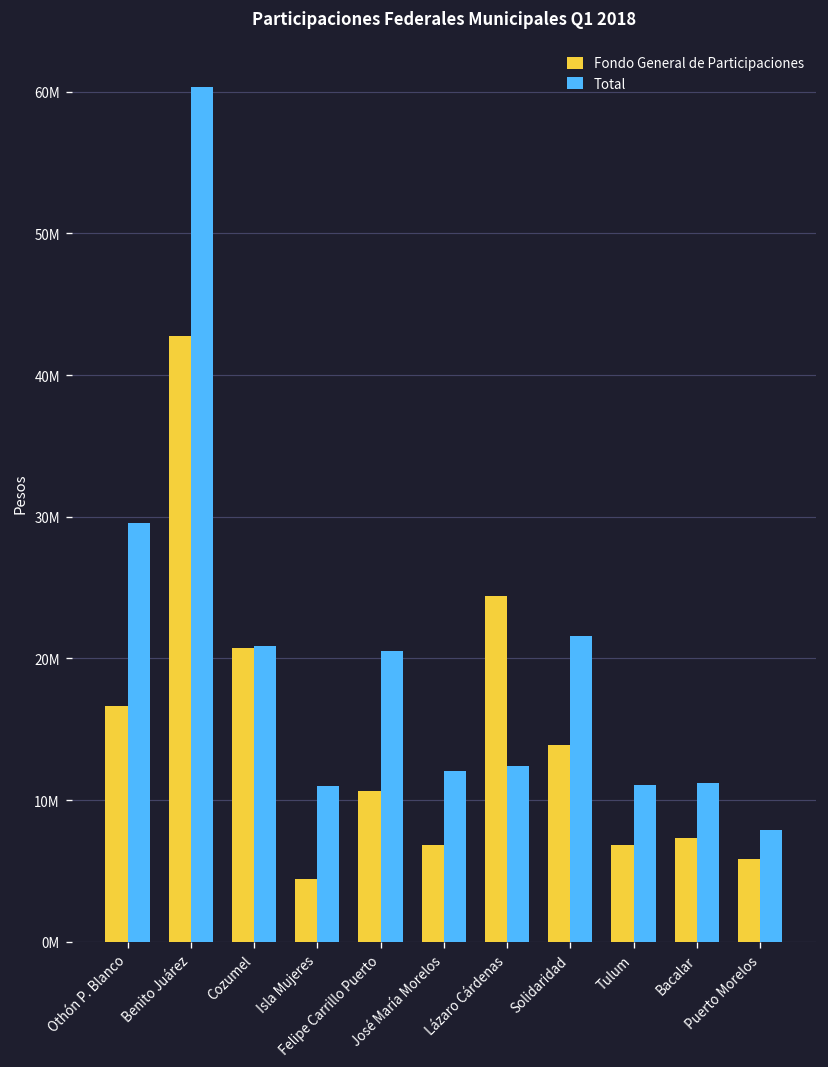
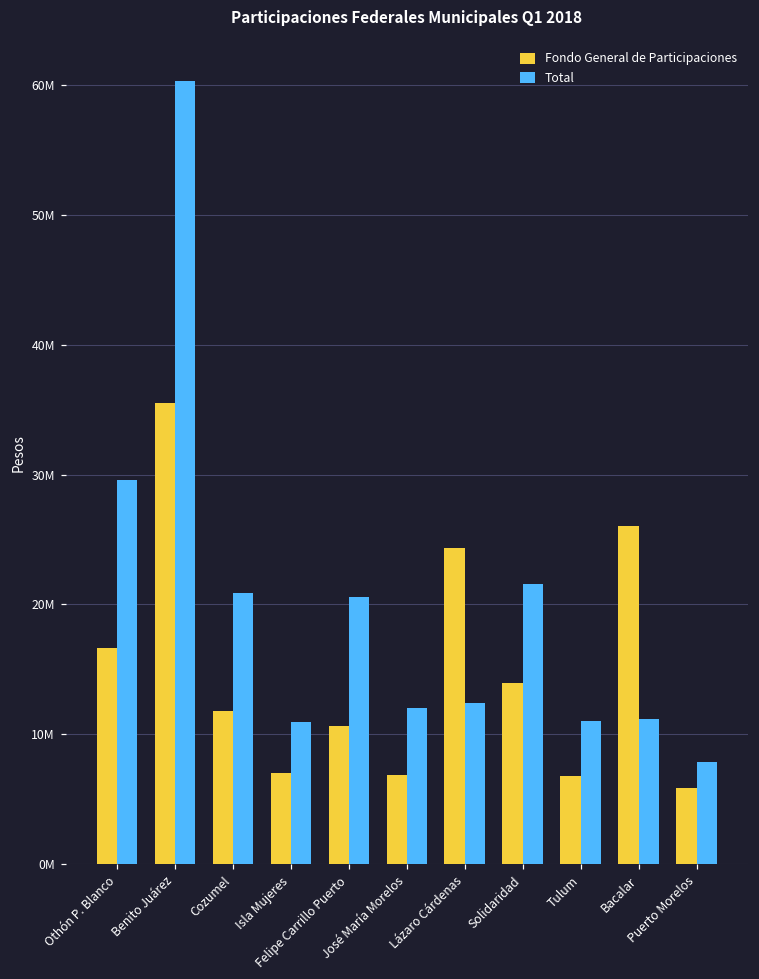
Fondo General de Participaciones, Benito Juárez: 42800000 -> 35500000
Fondo General de Participaciones, Cozumel: 20700000 -> 11800000
Fondo General de Participaciones, Isla Mujeres: 4400000 -> 7000000
Fondo General de Participaciones, Bacalar: 7300000 -> 26000000
